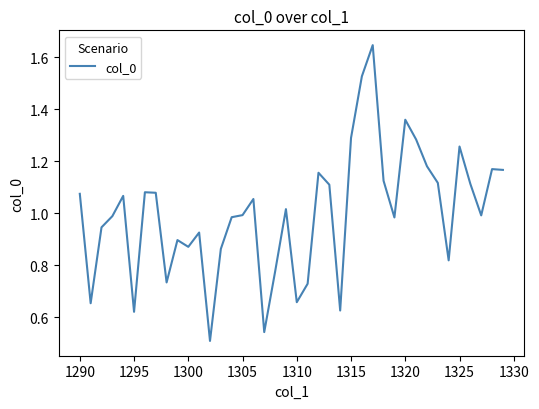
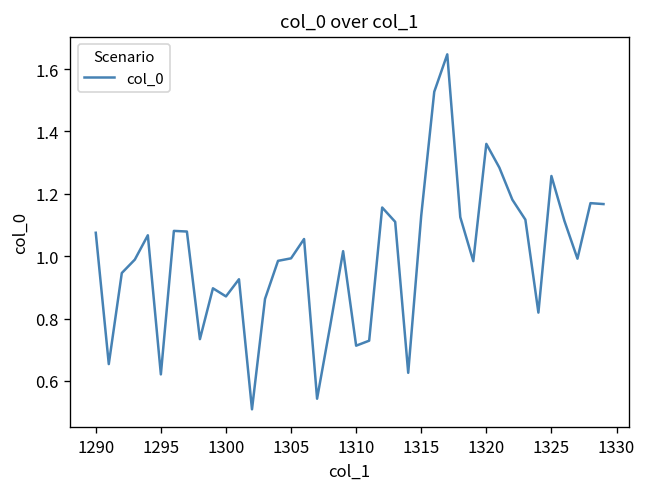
1310: 0.66 -> 0.71
1315: 1.29 -> 1.13
